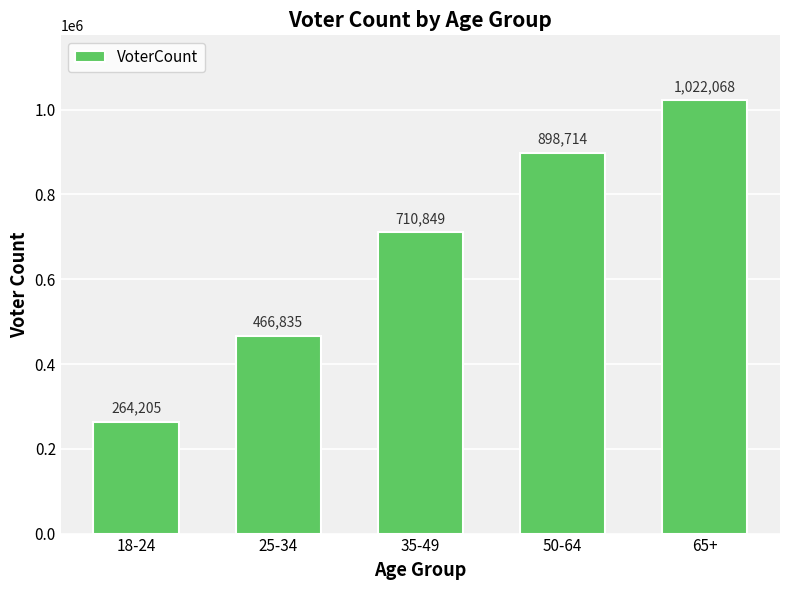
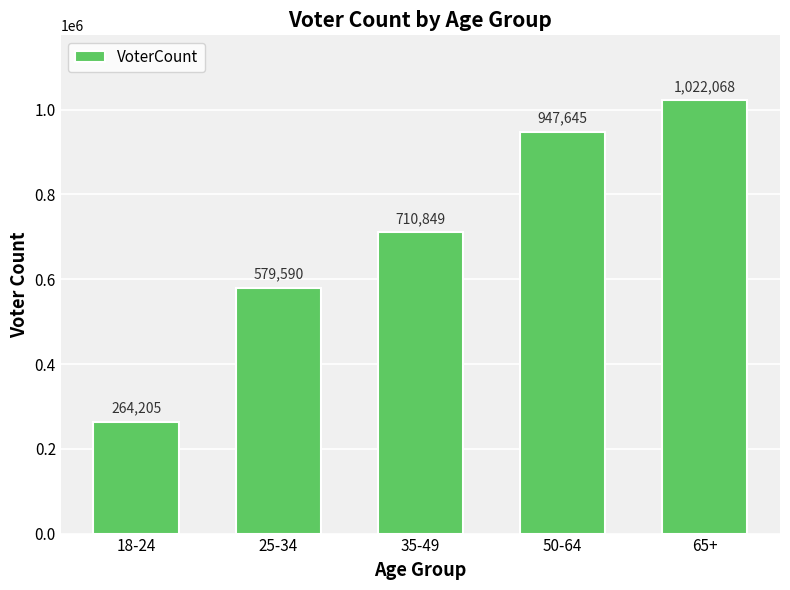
25-34: 466,835 -> 579,590
50-64: 898,714 -> 947,645
